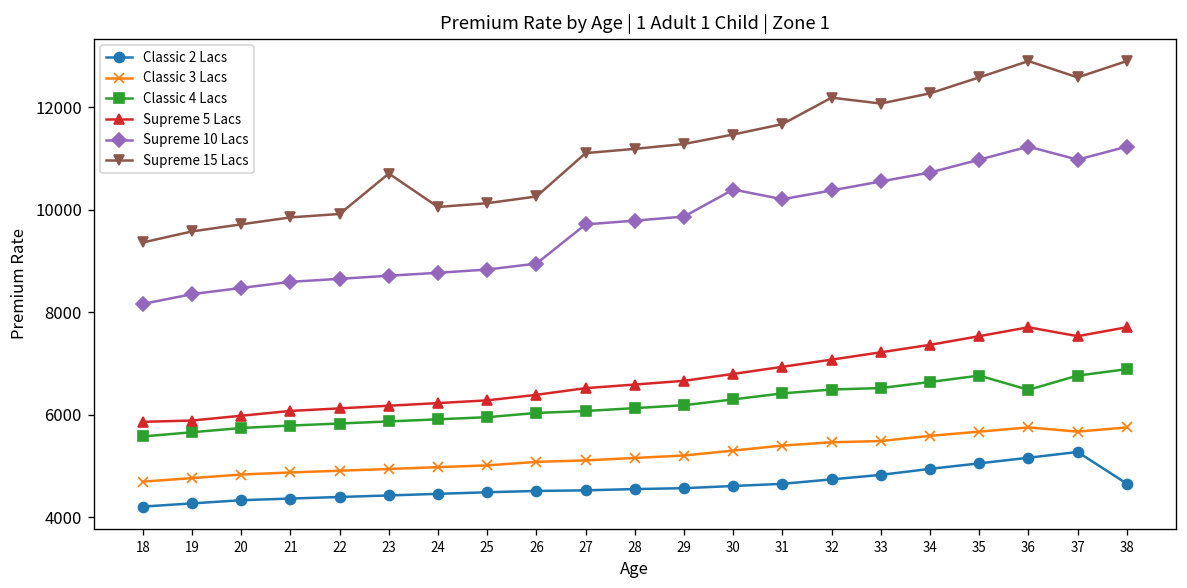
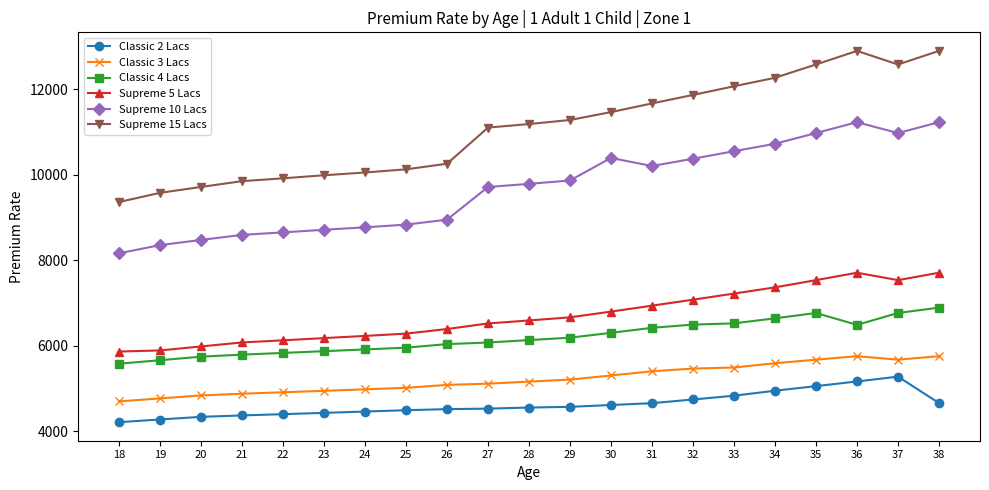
Supreme 15 Lacs, 23: 10700 -> 10000
Supreme 15 Lacs, 32: 12200 -> 11900
